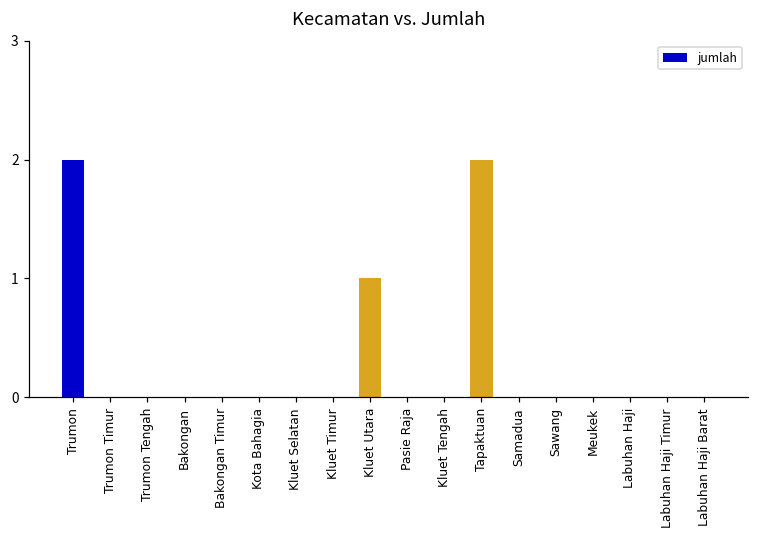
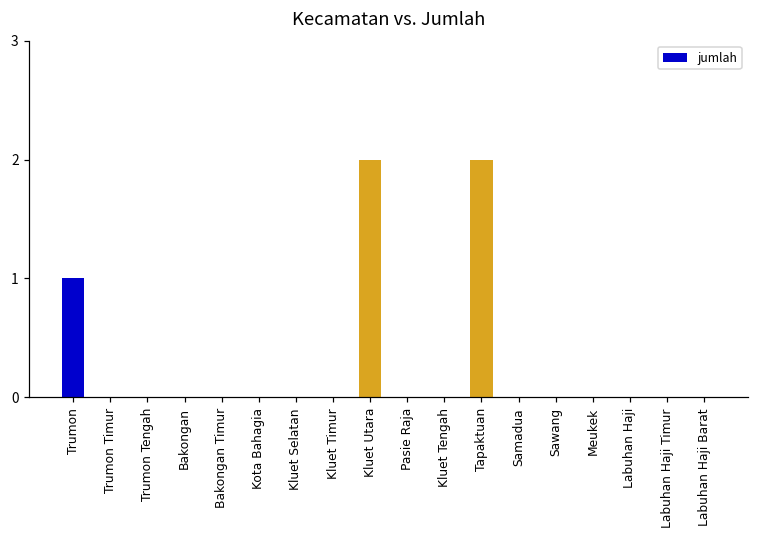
Trumon: 2 -> 1
Kluet Utara: 1 -> 2
